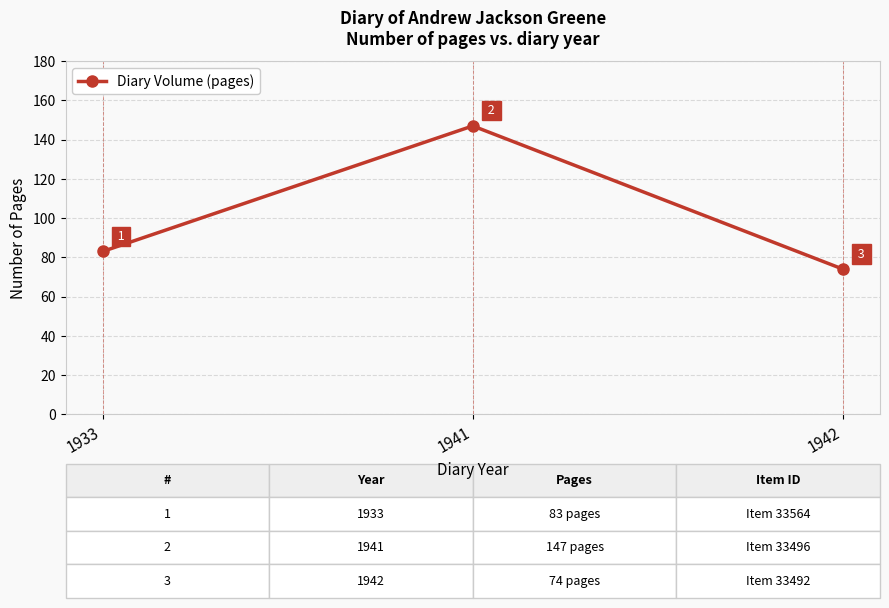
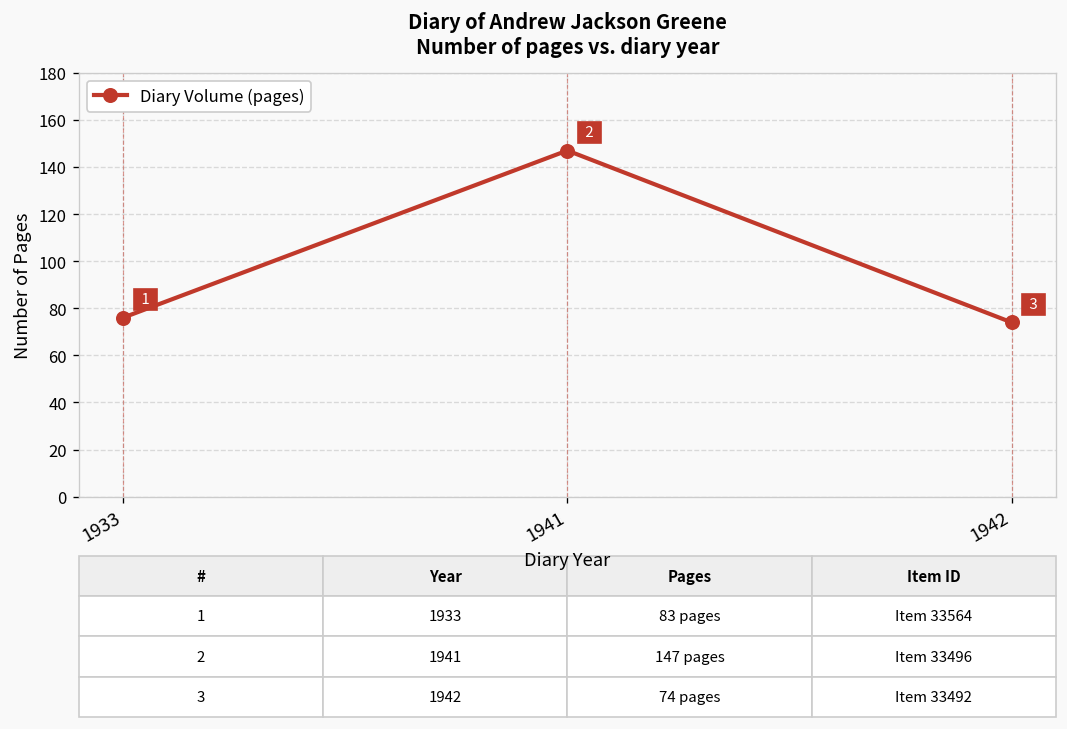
1933: 83 -> 76
